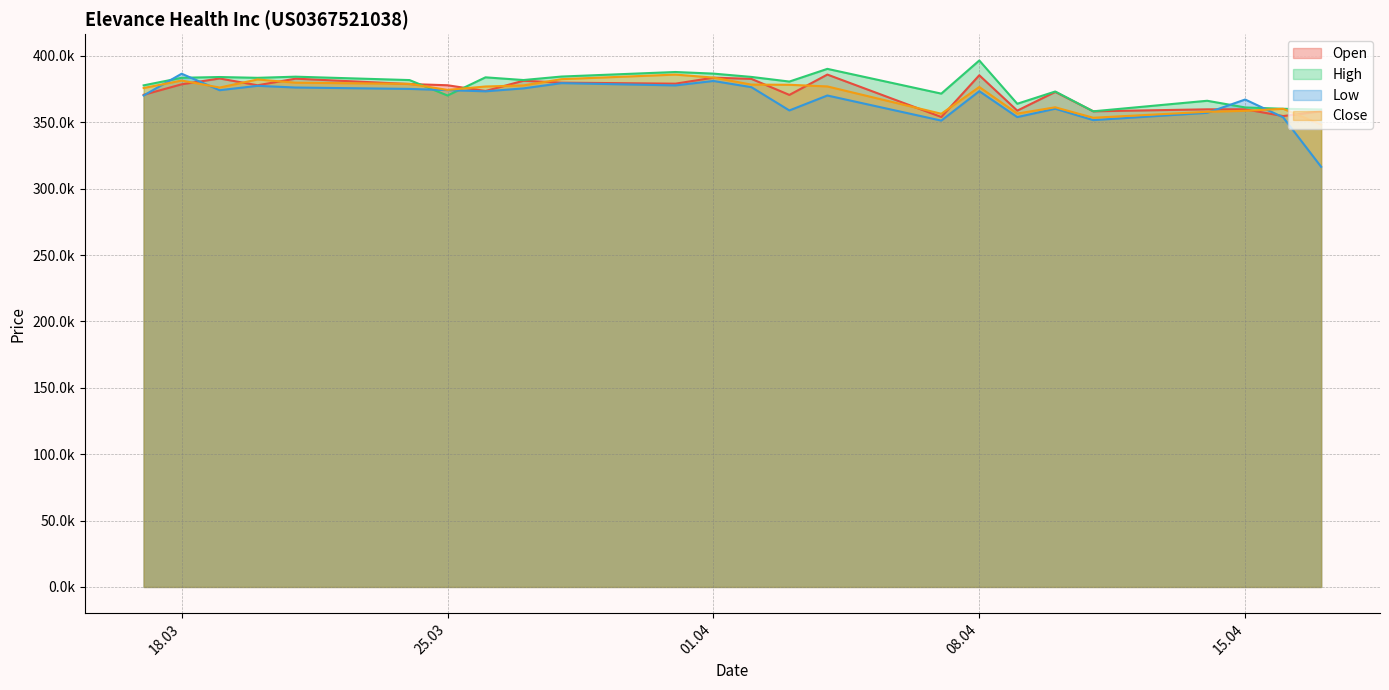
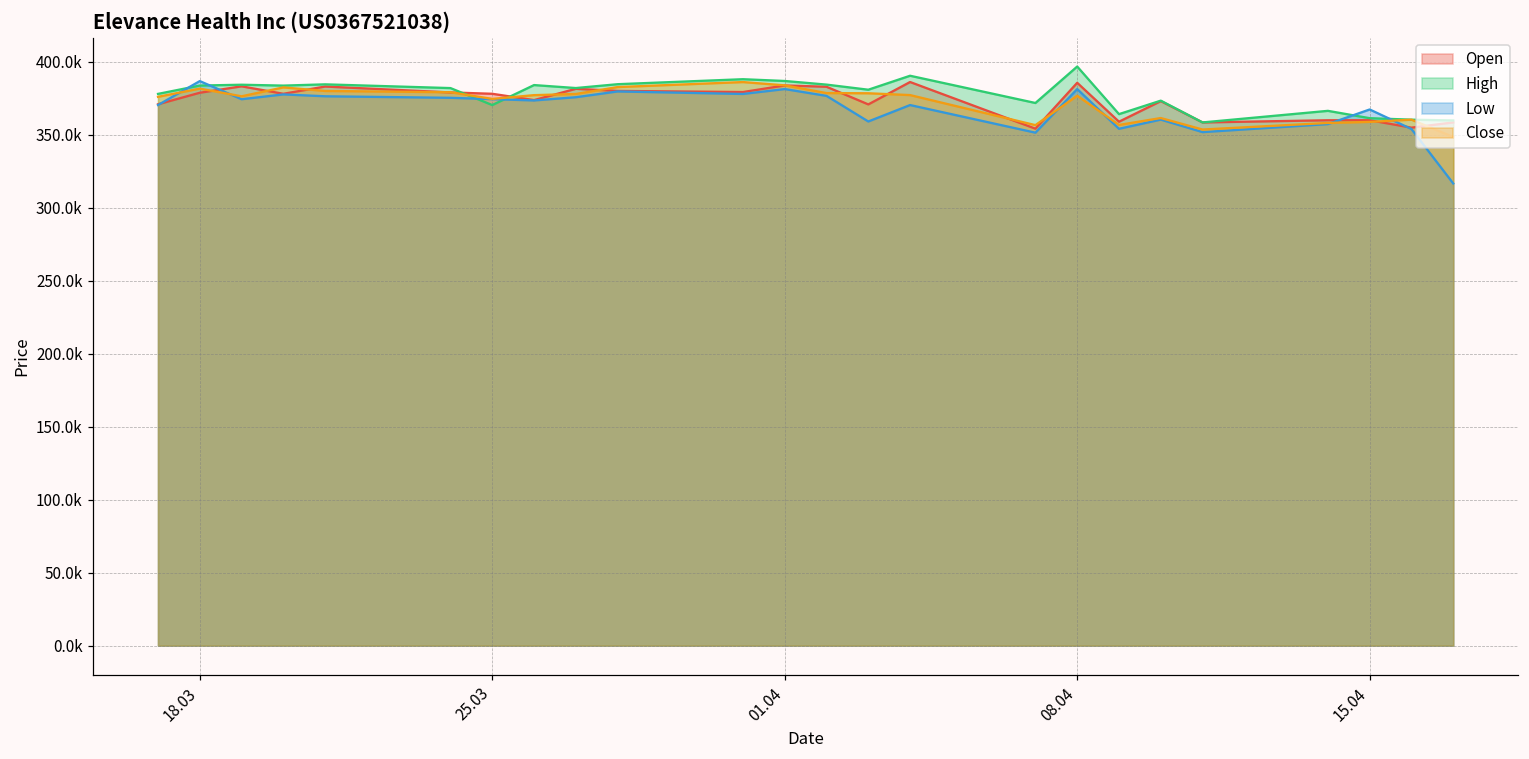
Low, 08.04: 373000 -> 381000
